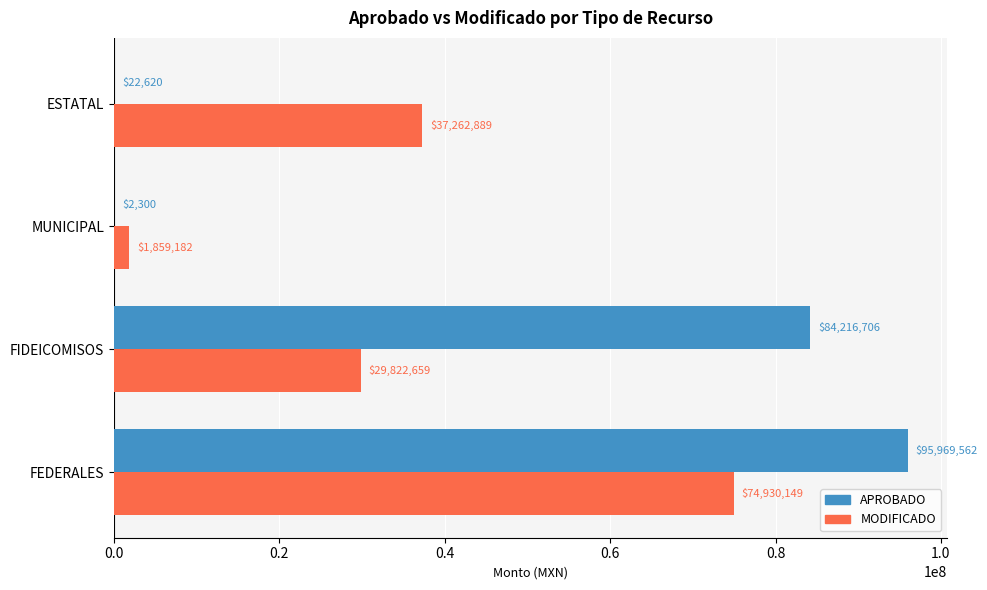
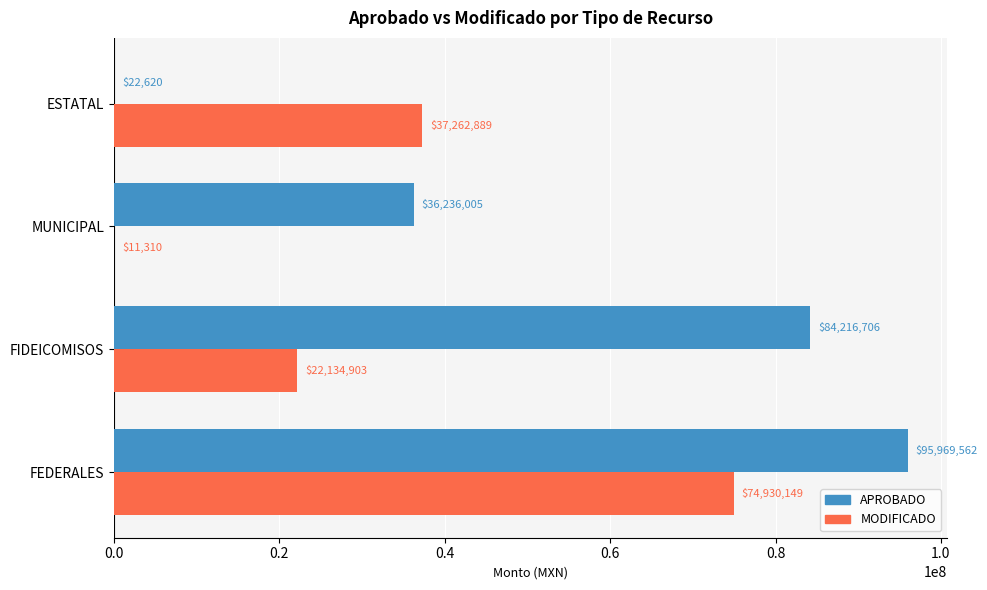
APROBADO, MUNICIPAL: $2,300 -> $36,236,005
MODIFICADO, MUNICIPAL: $1,859,182 -> $11,310
MODIFICADO, FIDEICOMISOS: $29,822,659 -> $22,134,903
